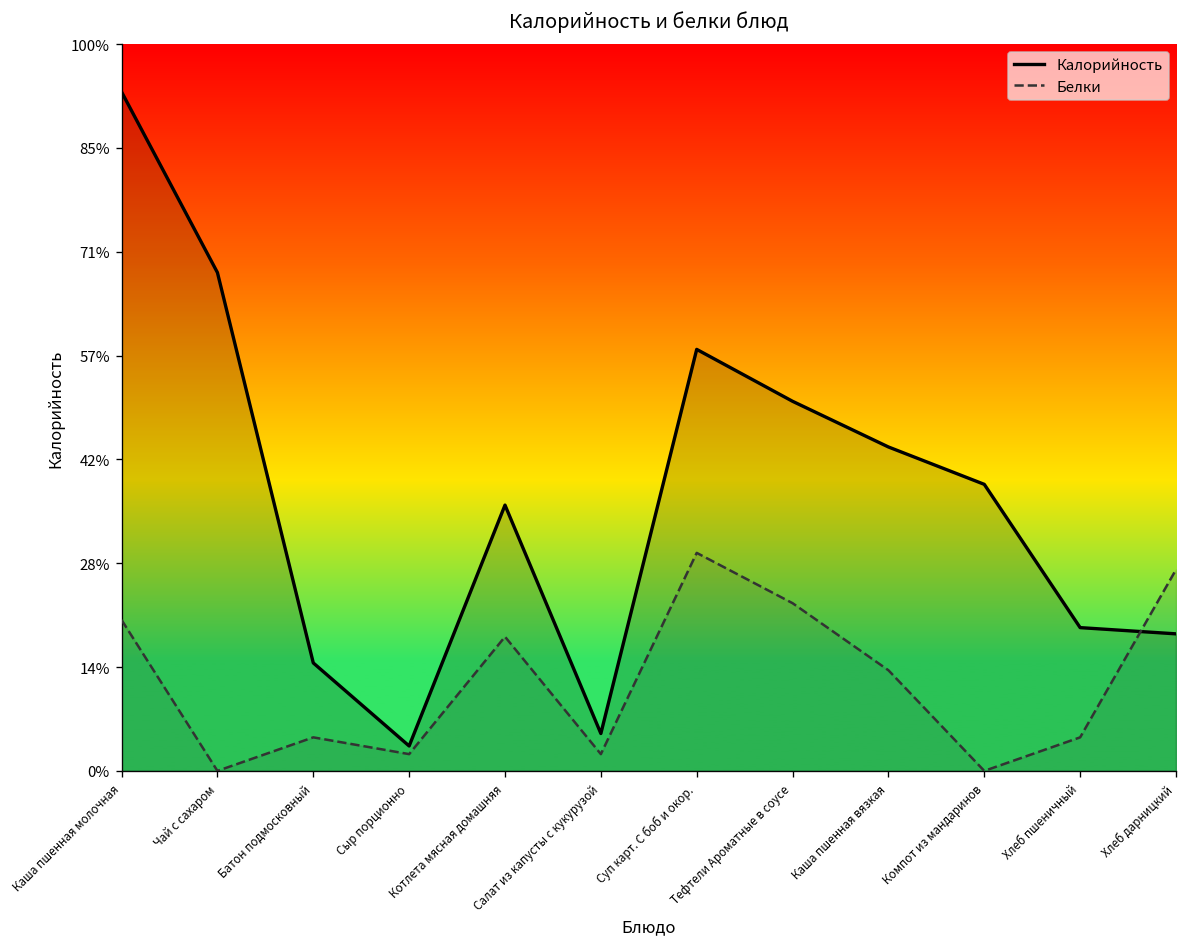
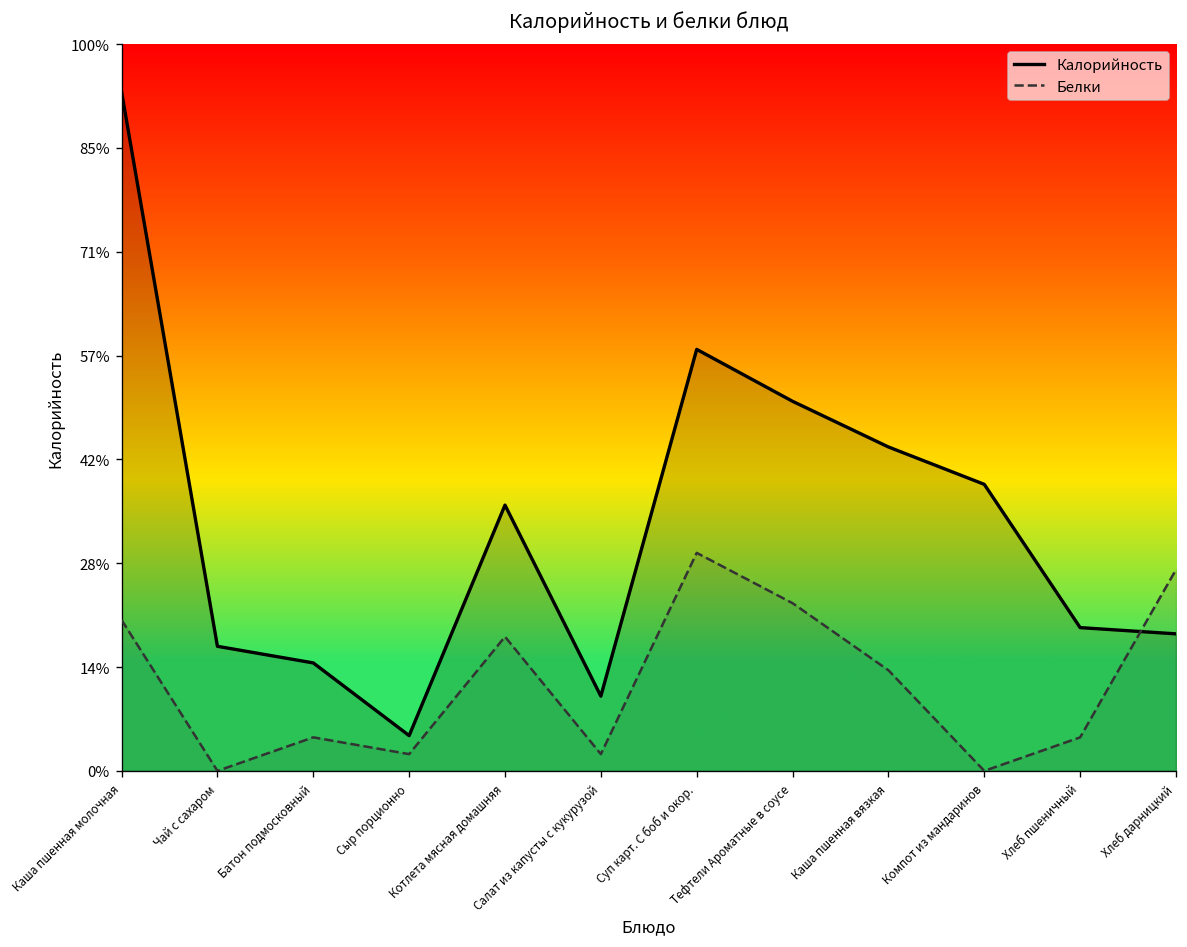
Калорийность, Чай с сахаром: 69% -> 17%
Калорийность, Сыр порционно: 3% -> 5%
Калорийность, Салат из капусты с кукурузой: 5% -> 10%
